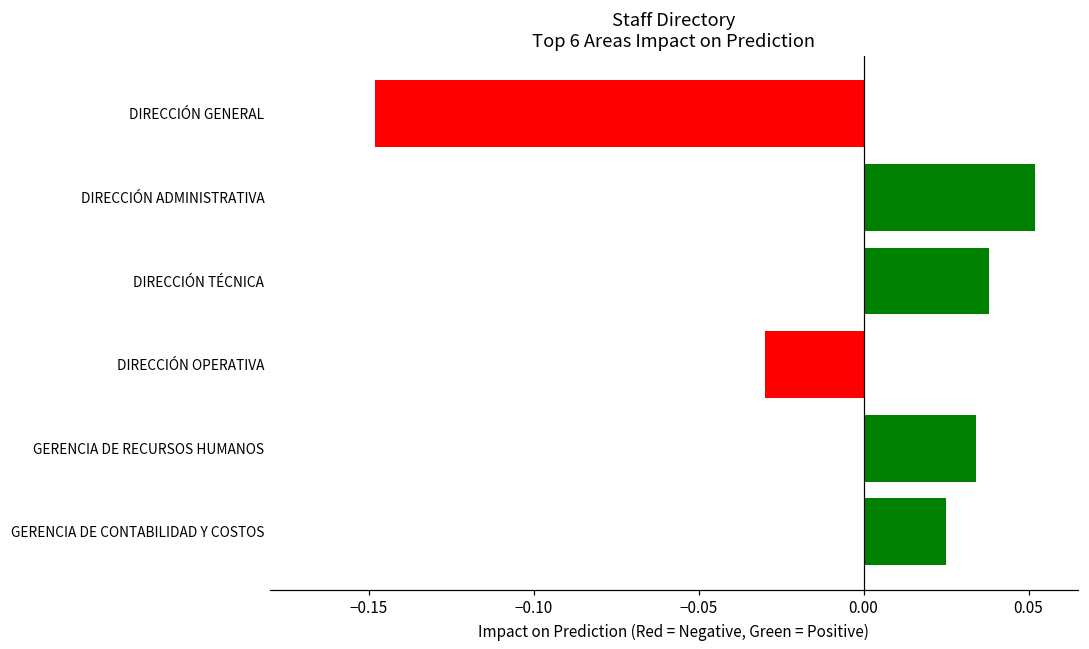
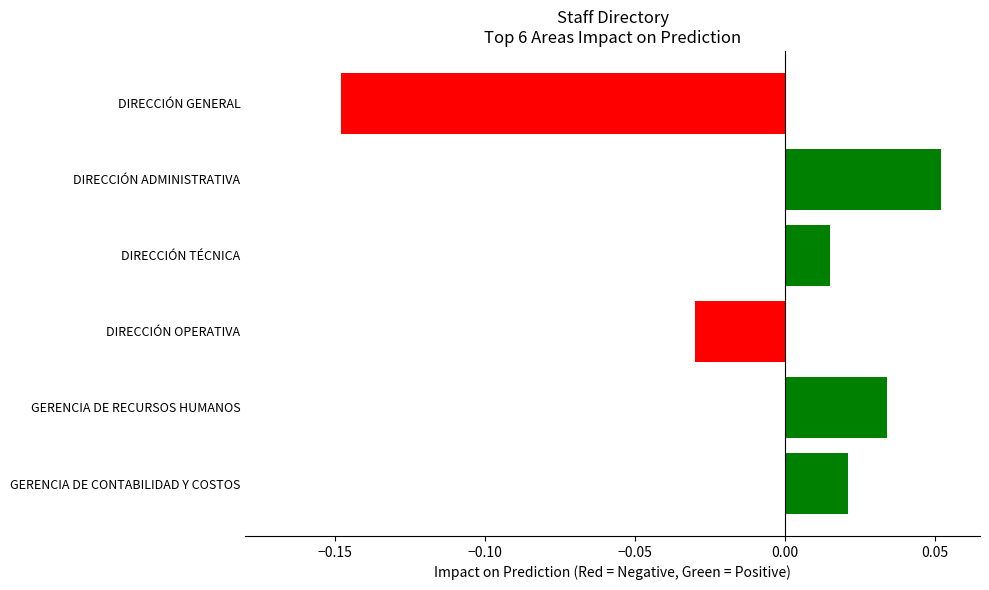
DIRECCIÓN TÉCNICA: 0.038 -> 0.015
GERENCIA DE CONTABILIDAD Y COSTOS: 0.025 -> 0.021
